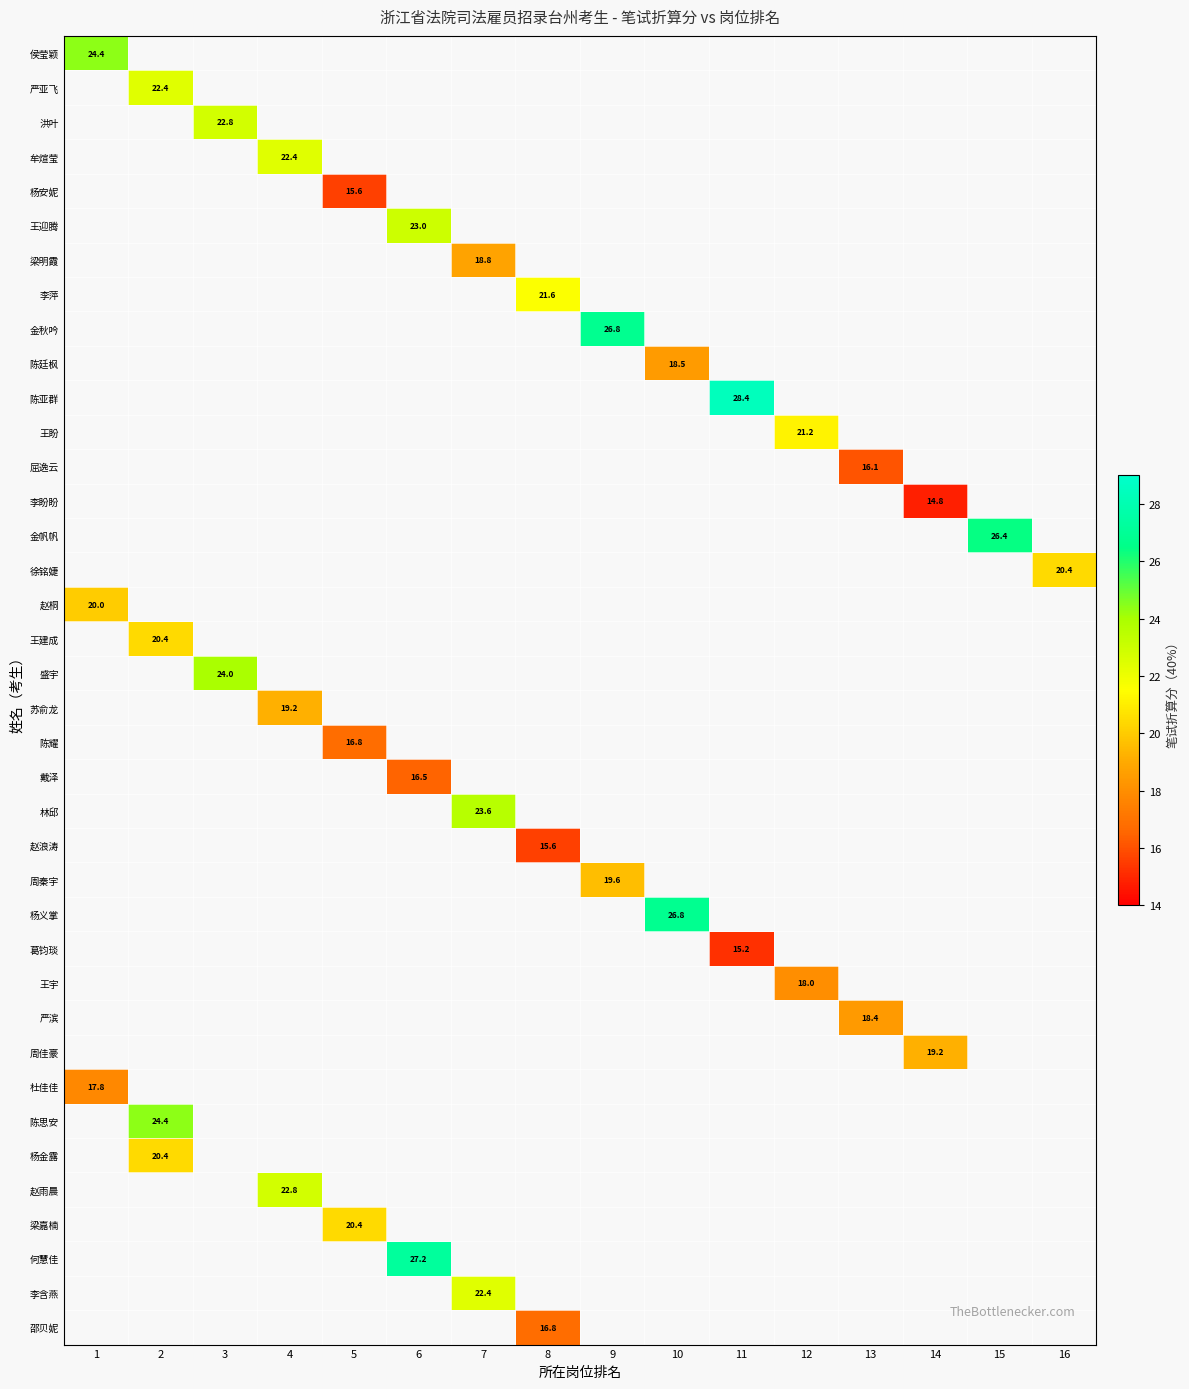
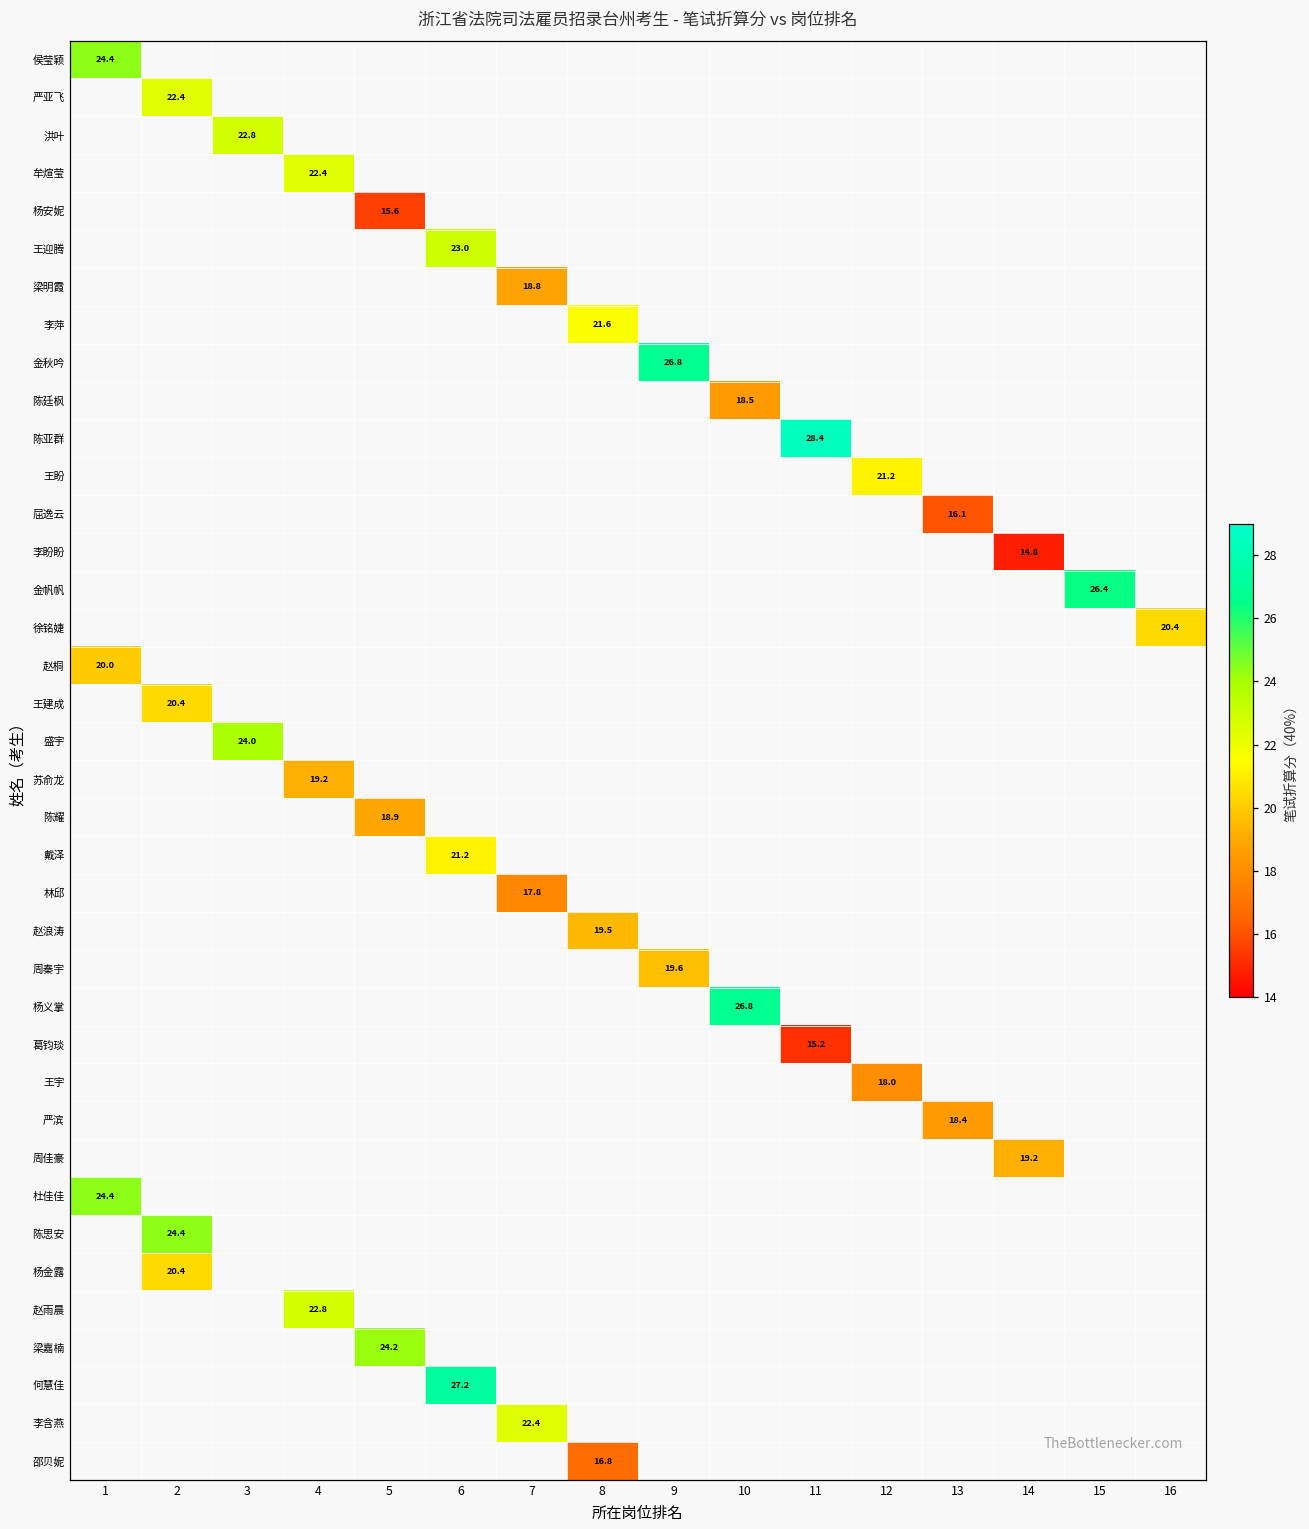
陈耀, 5: 16.8 -> 18.9
戴泽, 6: 16.5 -> 21.2
林邱, 7: 23.6 -> 17.8
赵浪涛, 8: 15.6 -> 19.5
杜佳佳, 1: 17.8 -> 24.4
梁嘉楠, 5: 20.4 -> 24.2
